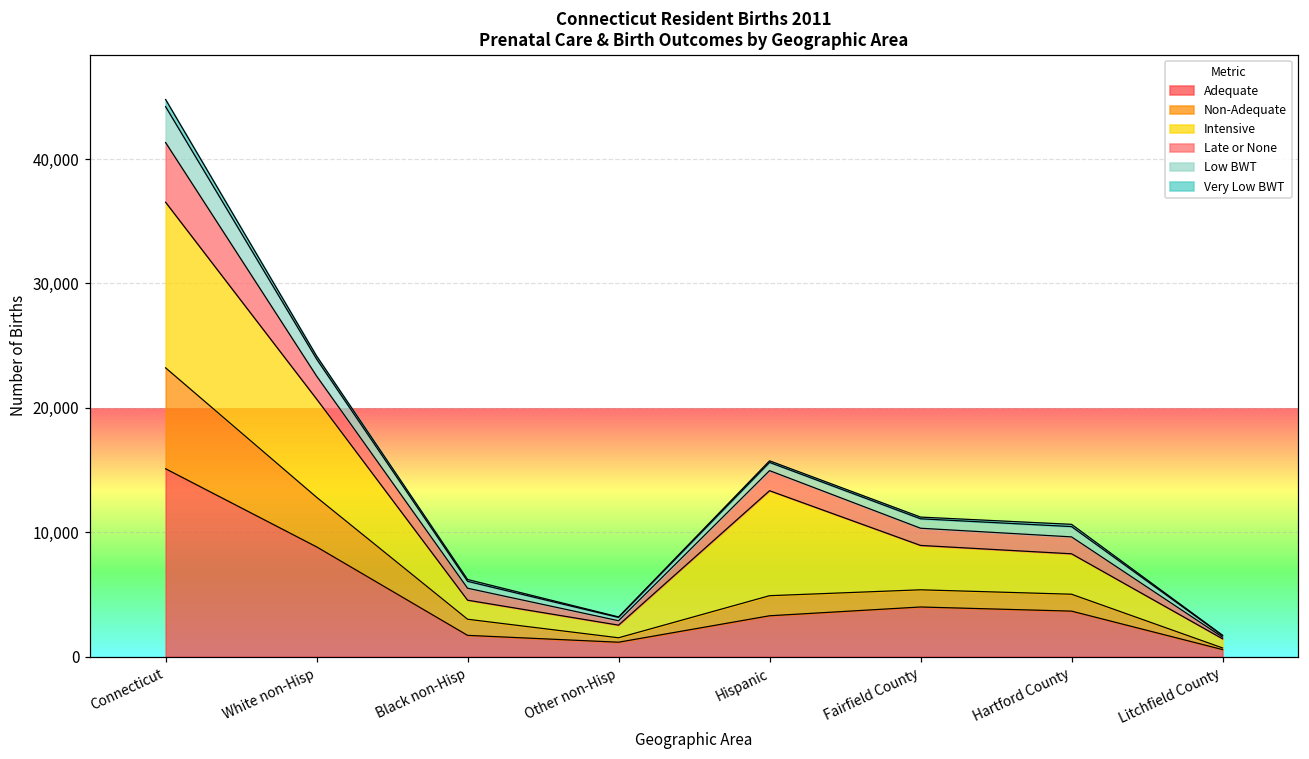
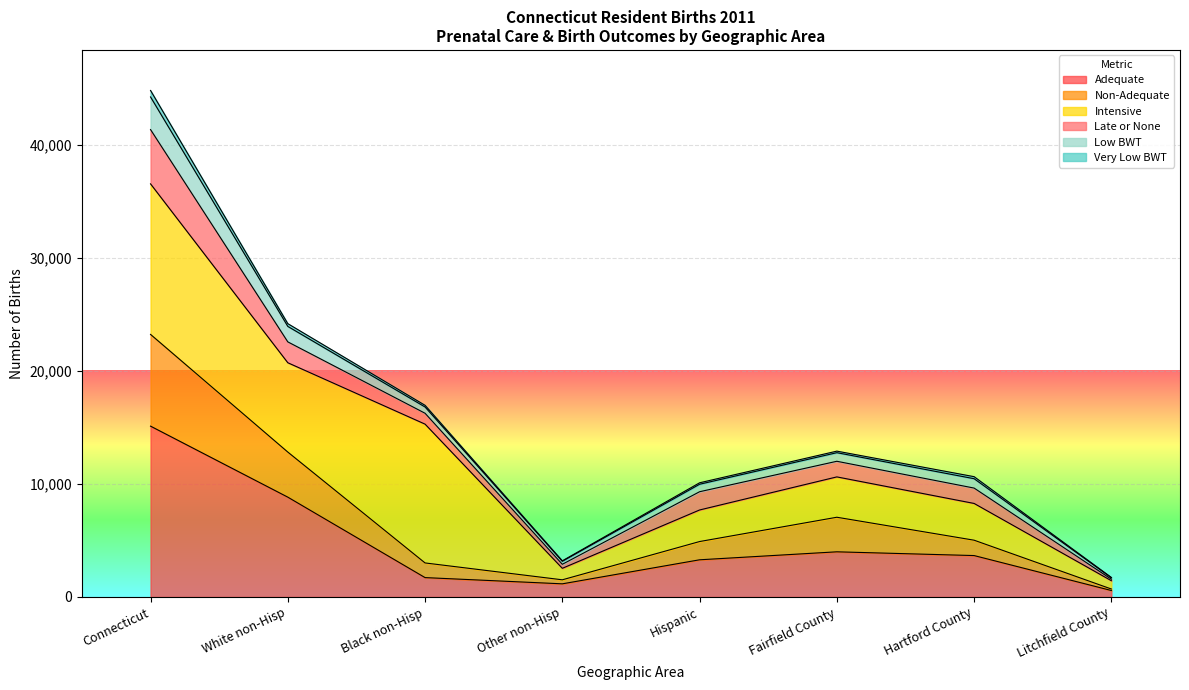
Intensive, Black non-Hisp: 1,500 -> 12,300
Intensive, Hispanic: 8,400 -> 2,800
Non-Adequate, Fairfield County: 1,400 -> 3,100
